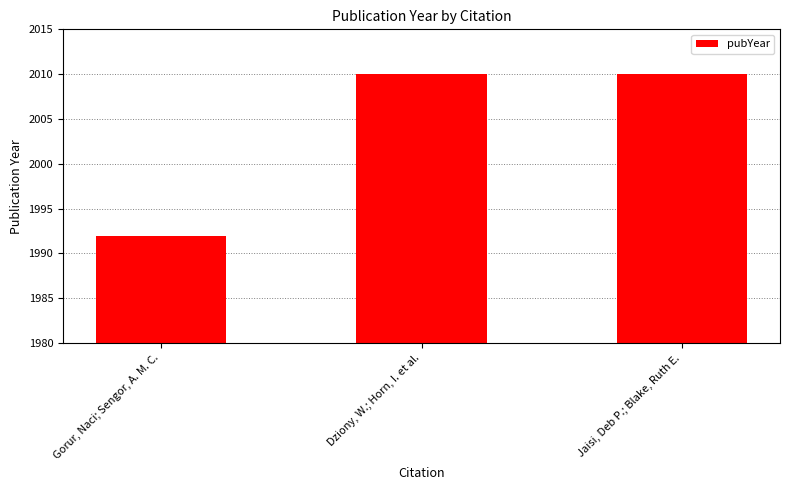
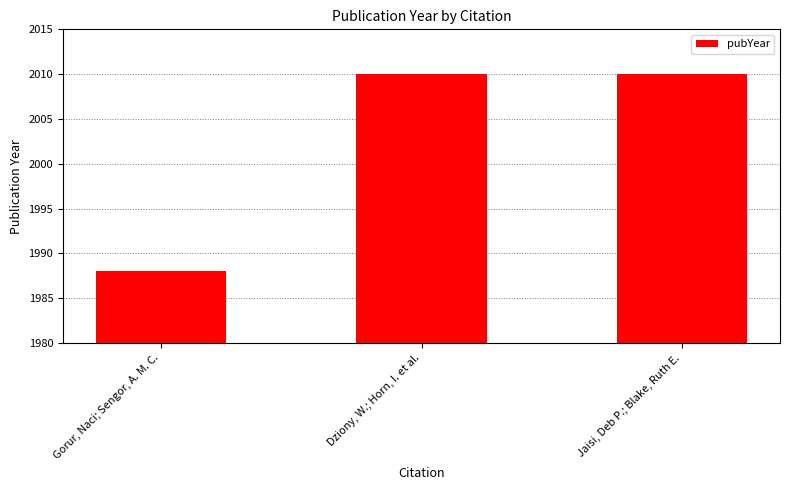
Gorur, Naci; Sengor, A. M. C.: 1992 -> 1988
